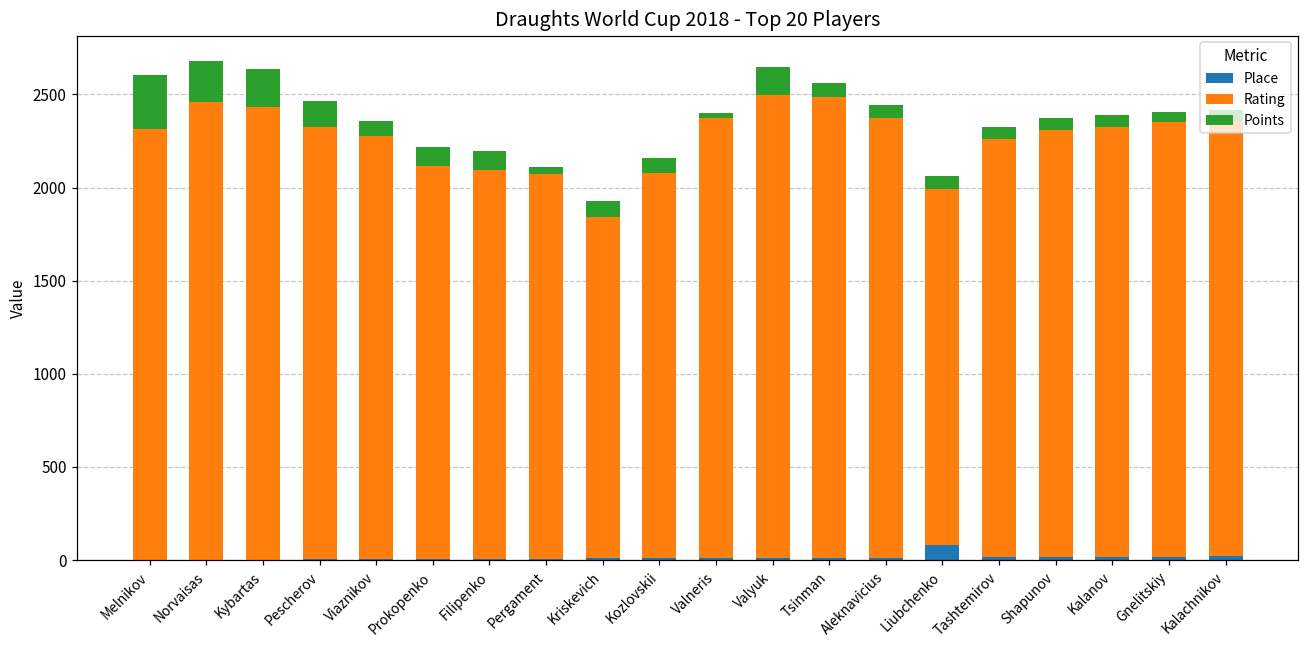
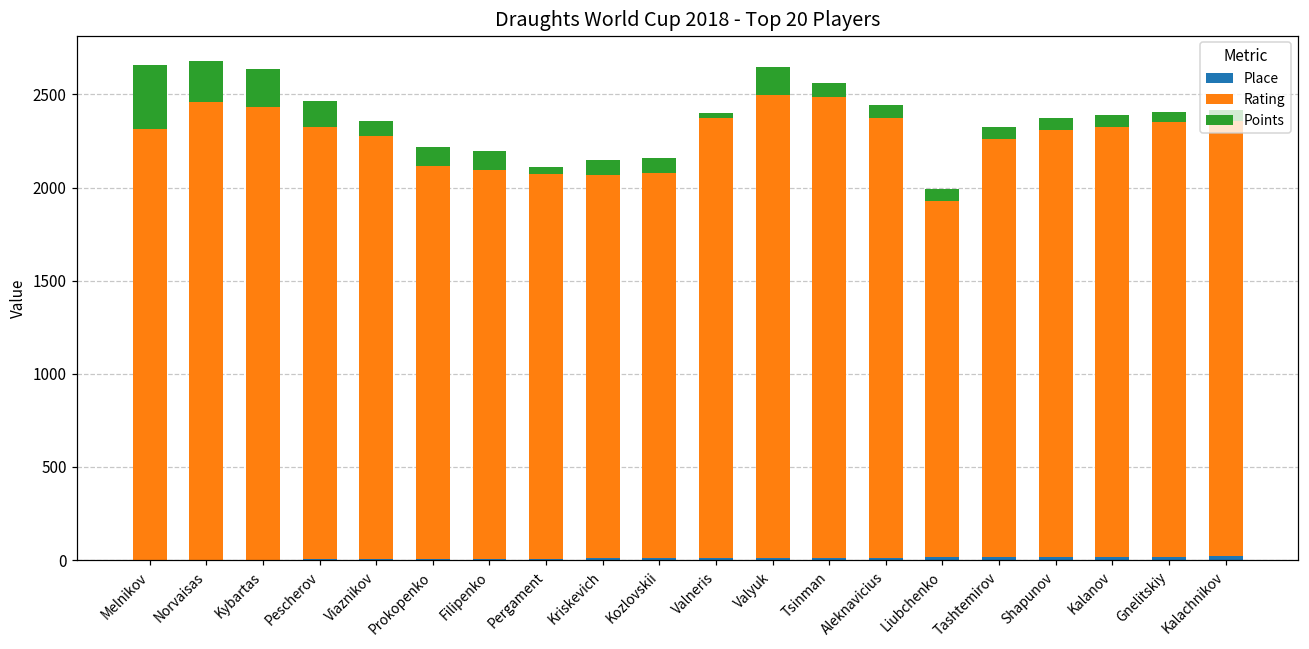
Points, Melnikov: 290 -> 340
Rating, Kriskevich: 1840 -> 2060
Place, Liubchenko: 80 -> 20
